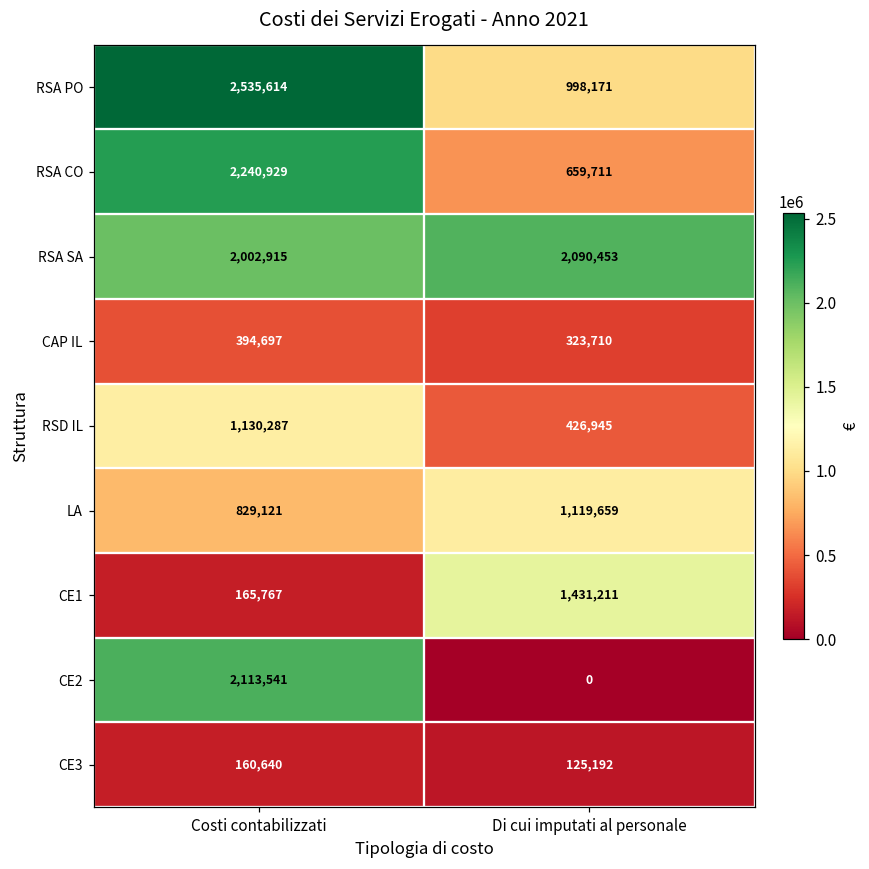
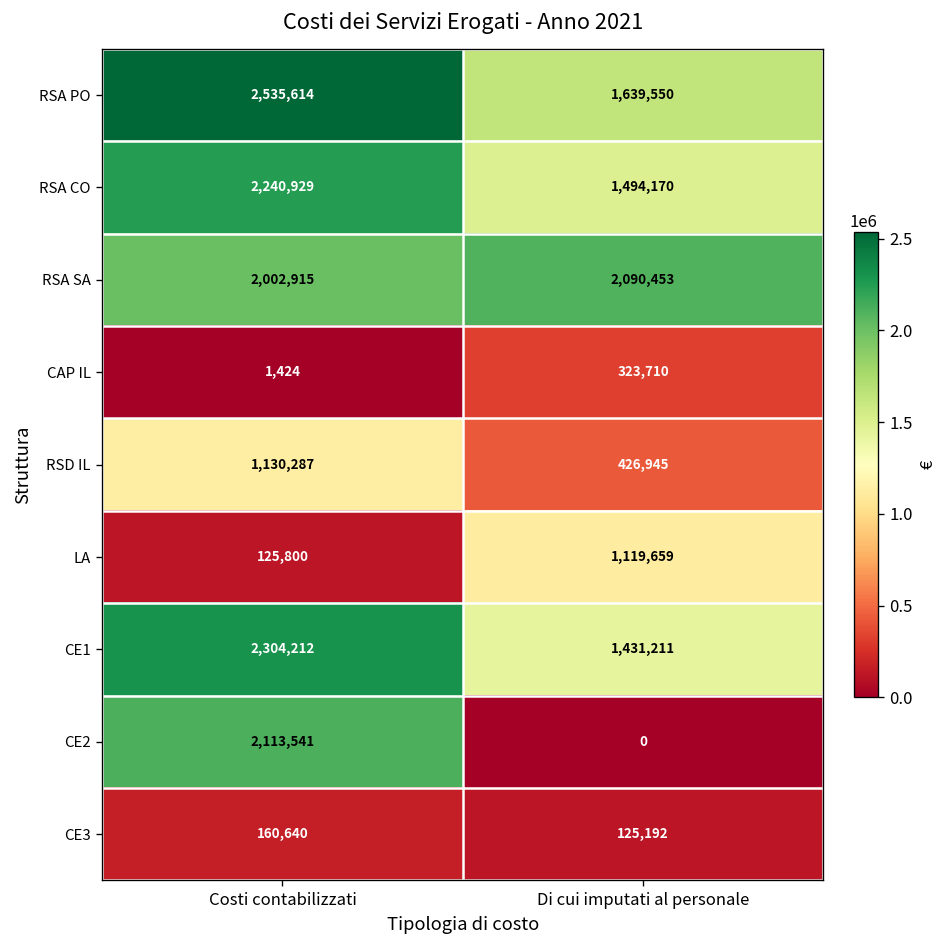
RSA PO, Di cui imputati al personale: 998,171 -> 1,639,550
RSA CO, Di cui imputati al personale: 659,711 -> 1,494,170
CAP IL, Costi contabilizzati: 394,697 -> 1,424
LA, Costi contabilizzati: 829,121 -> 125,800
CE1, Costi contabilizzati: 165,767 -> 2,304,212
